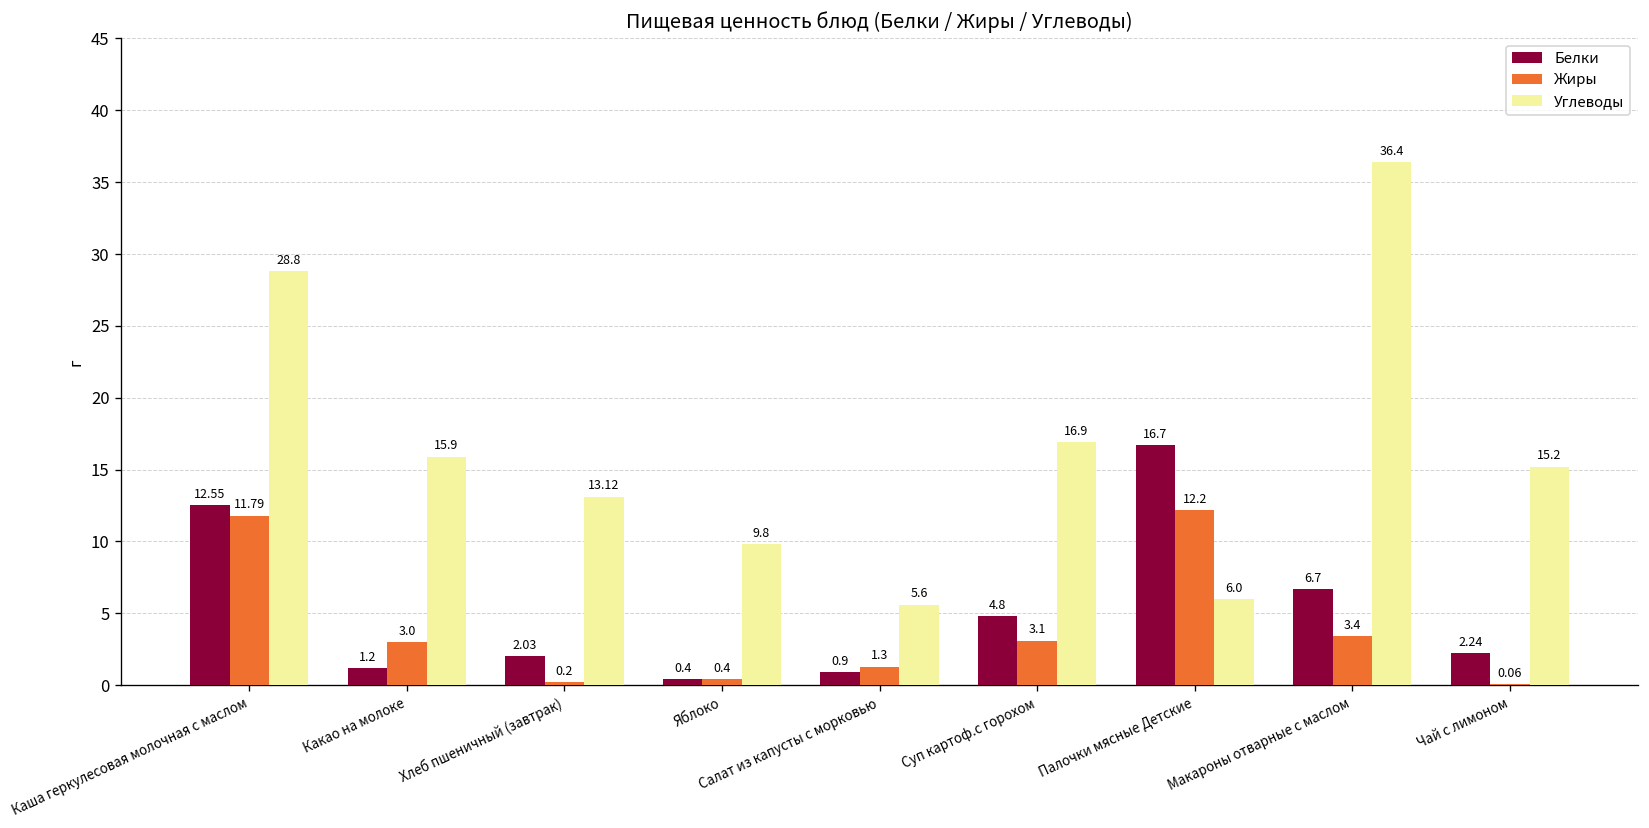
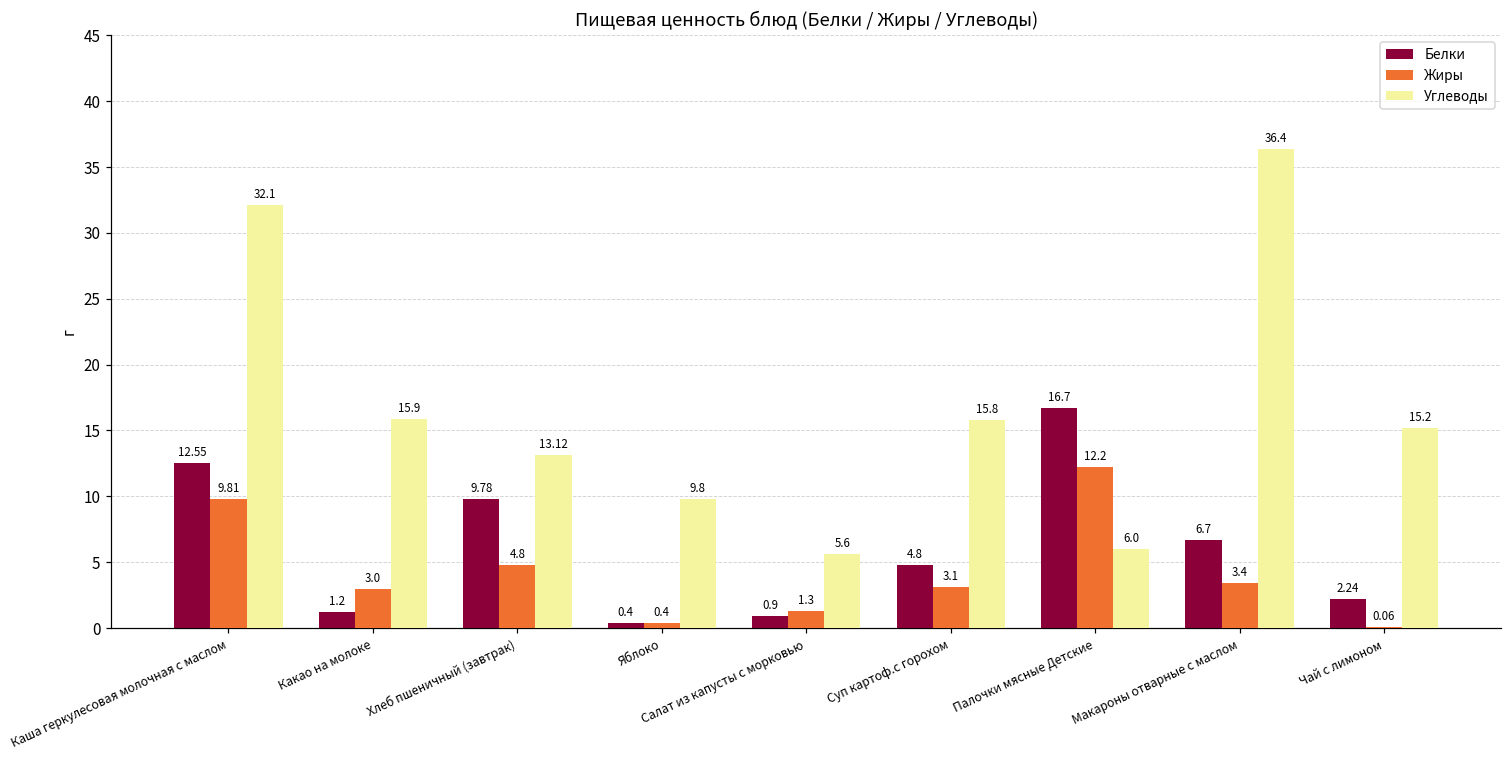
Жиры, Каша геркулесовая молочная с маслом: 11.79 -> 9.81
Углеводы, Каша геркулесовая молочная с маслом: 28.8 -> 32.1
Белки, Хлеб пшеничный (завтрак): 2.03 -> 9.78
Жиры, Хлеб пшеничный (завтрак): 0.2 -> 4.8
Углеводы, Суп картоф.с горохом: 16.9 -> 15.8
